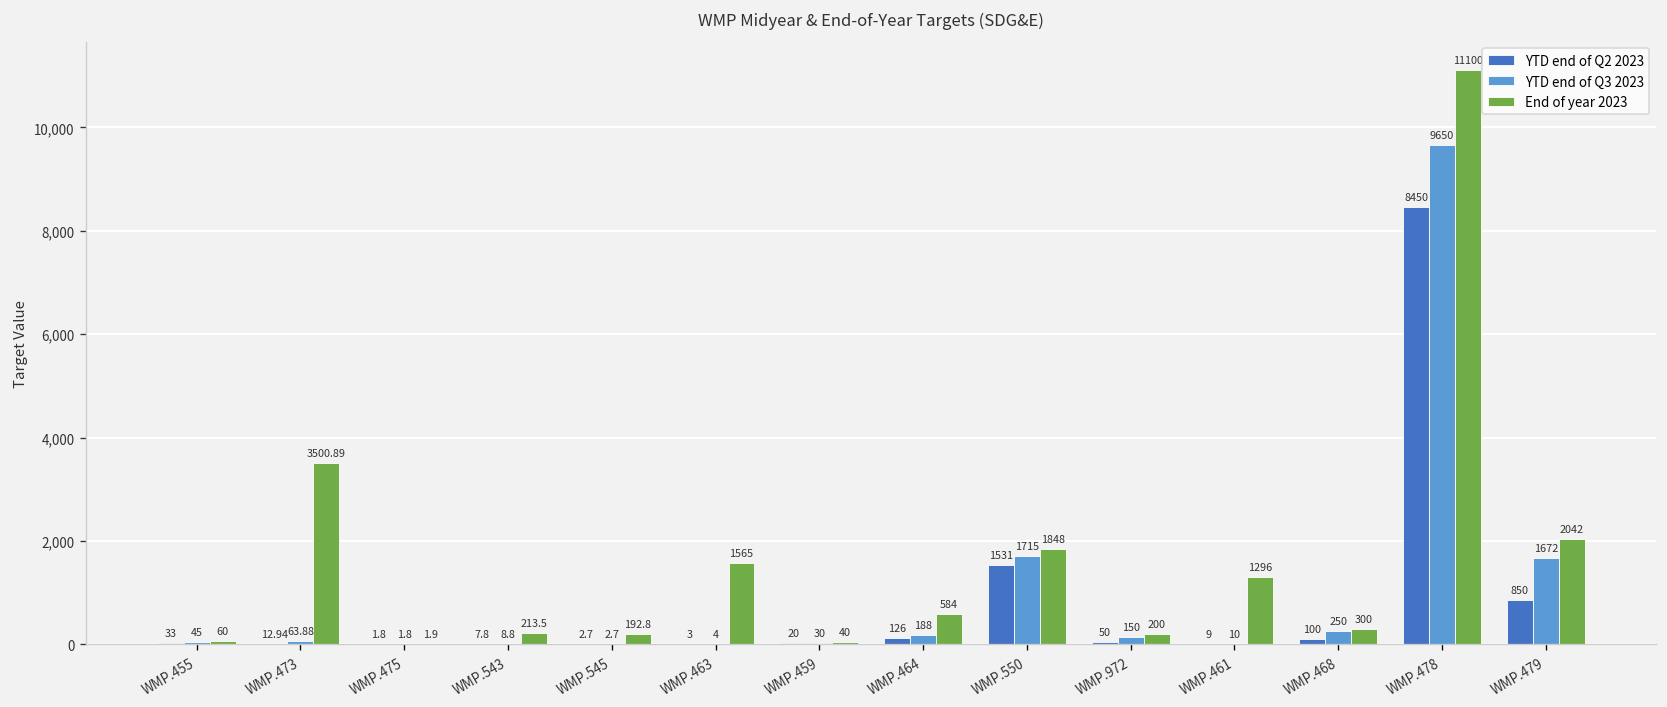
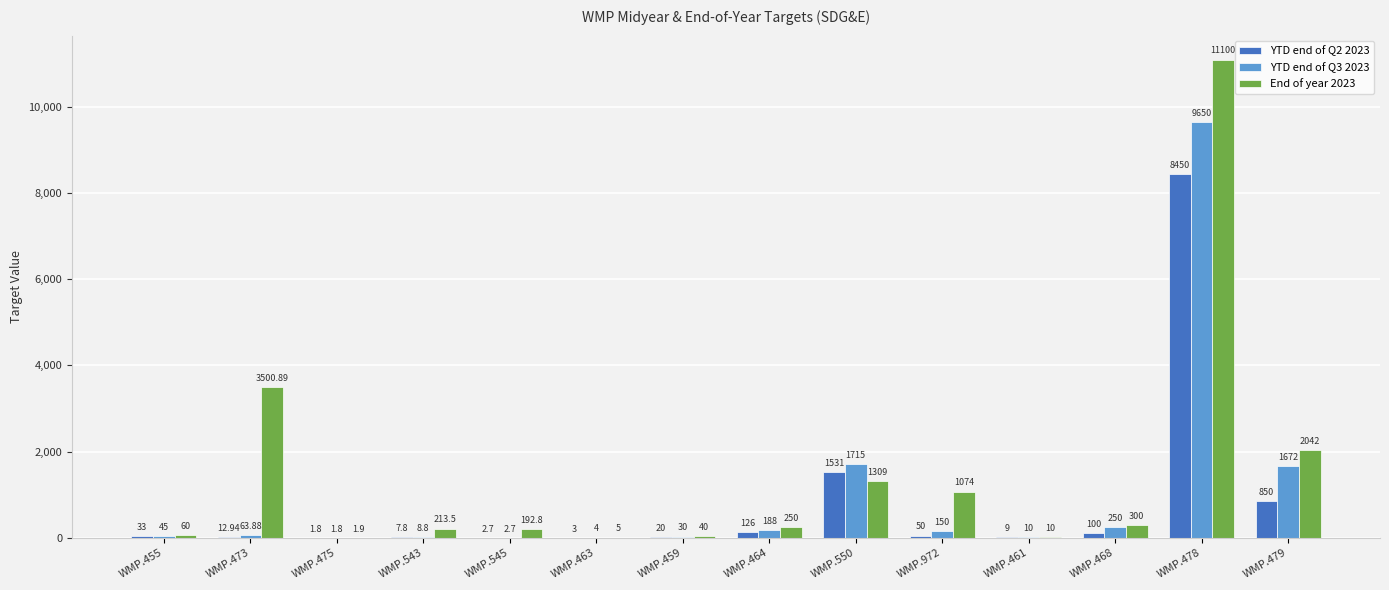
End of year 2023, WMP.463: 1565 -> 5
End of year 2023, WMP.464: 584 -> 250
End of year 2023, WMP.550: 1848 -> 1309
End of year 2023, WMP.972: 200 -> 1074
End of year 2023, WMP.461: 1296 -> 10
